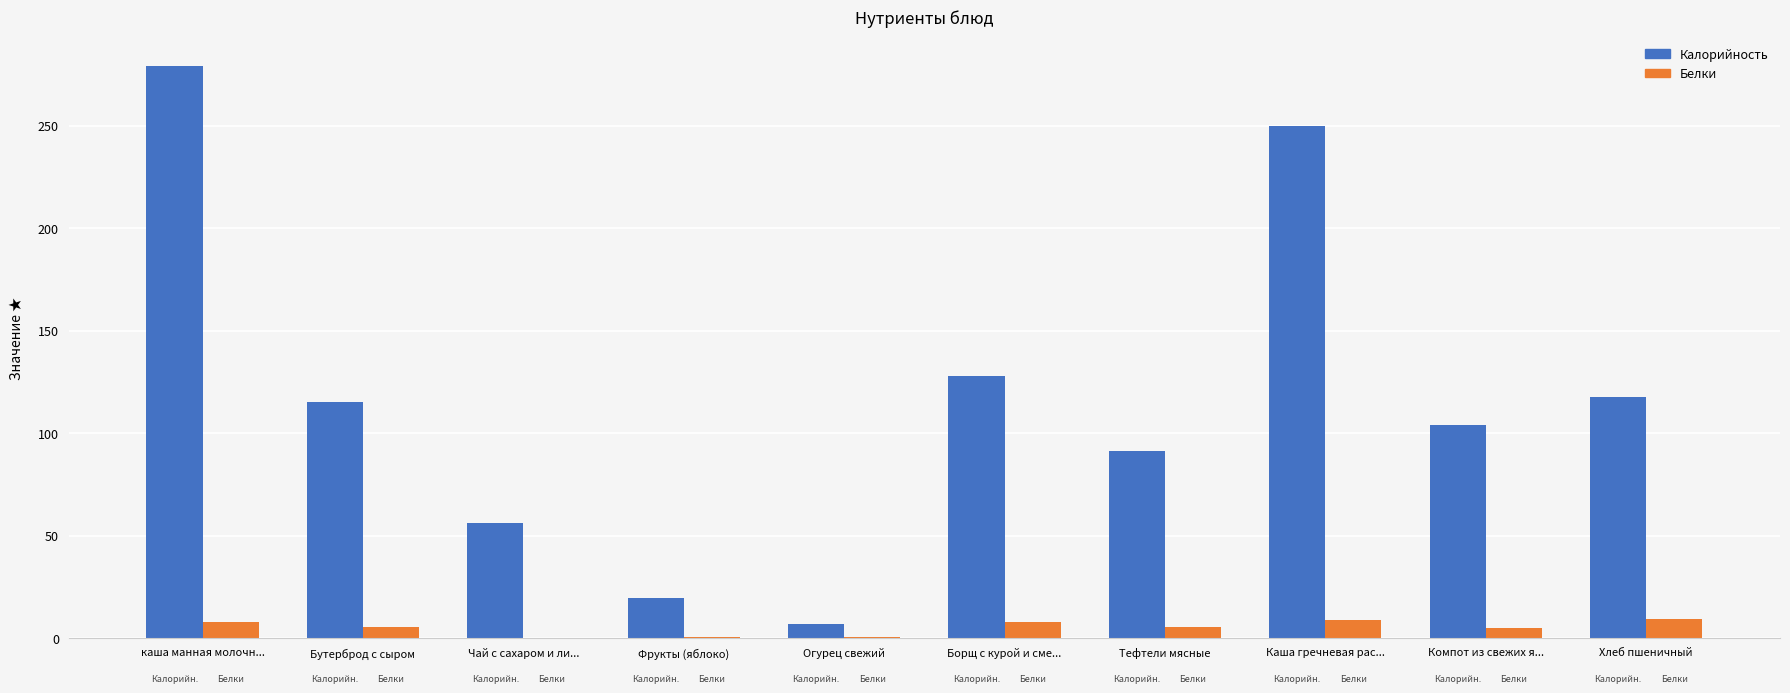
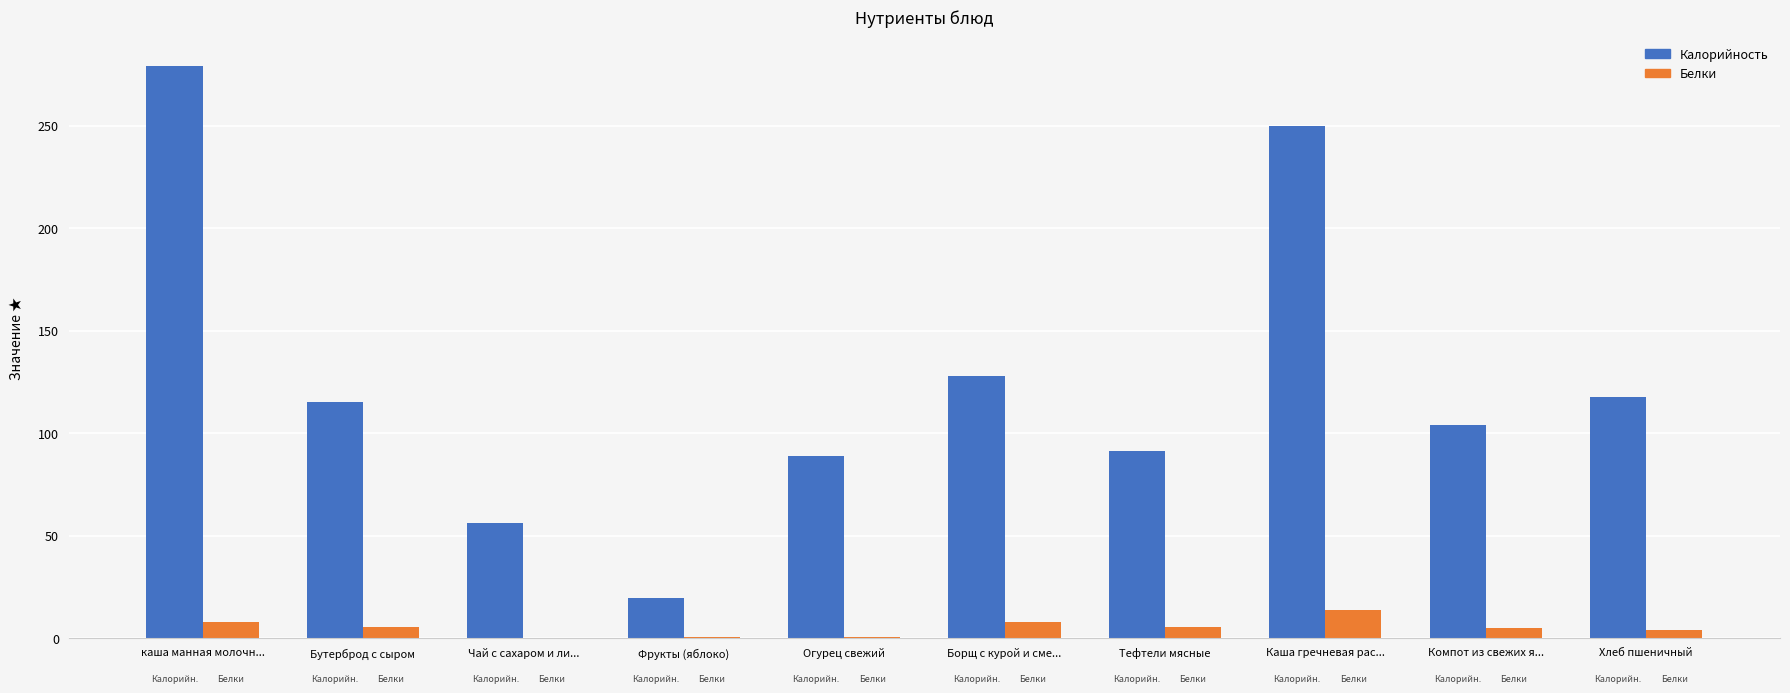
Калорийность, Огурец свежий: 7 -> 89
Белки, Каша гречневая рас...: 9 -> 14
Белки, Хлеб пшеничный: 9 -> 4
